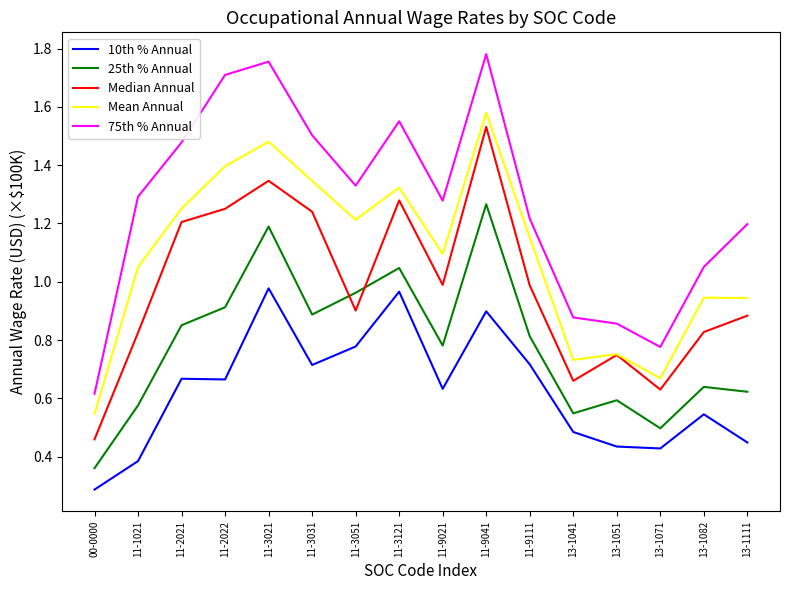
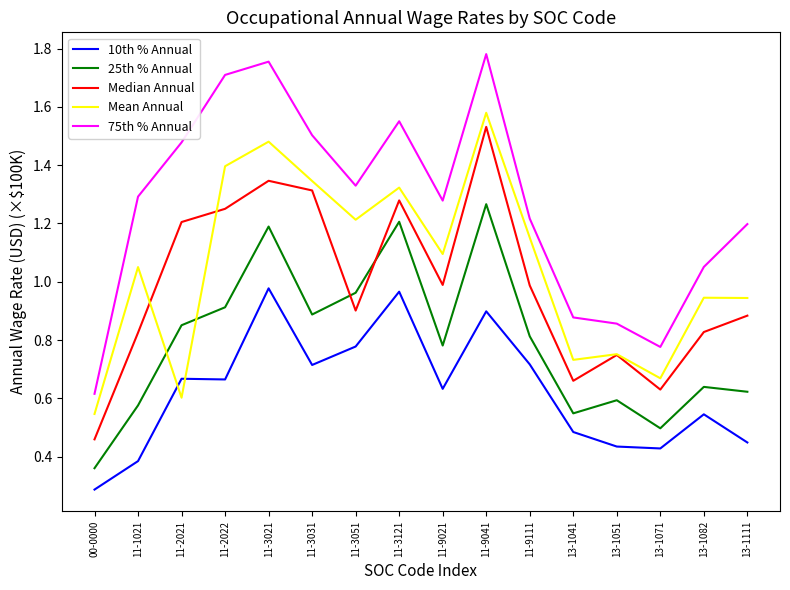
Mean Annual, 11-2021: 1.25 -> 0.60
Median Annual, 11-3031: 1.24 -> 1.31
25th % Annual, 11-3121: 1.05 -> 1.21
